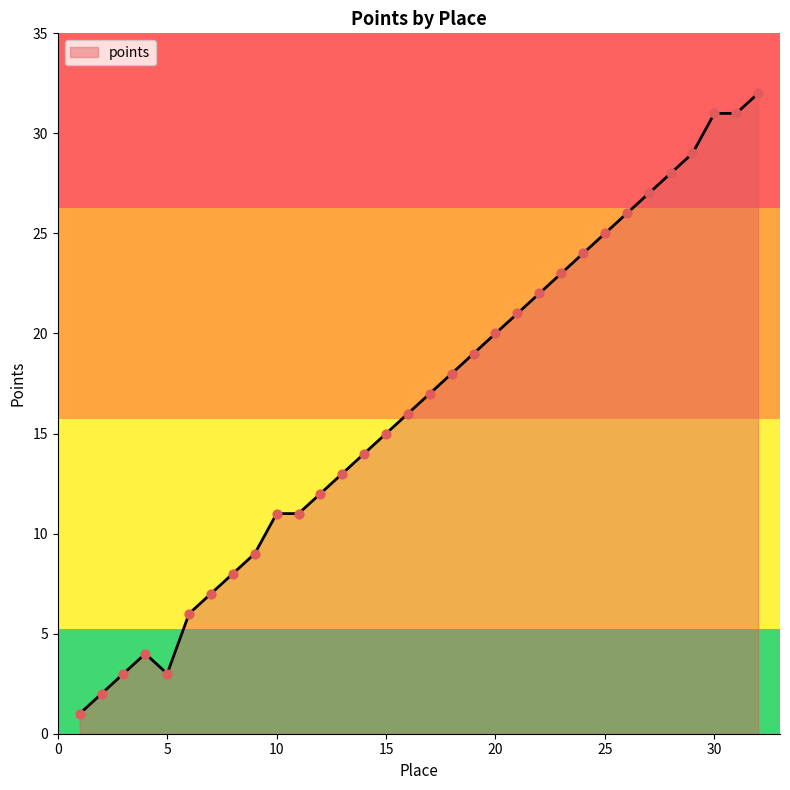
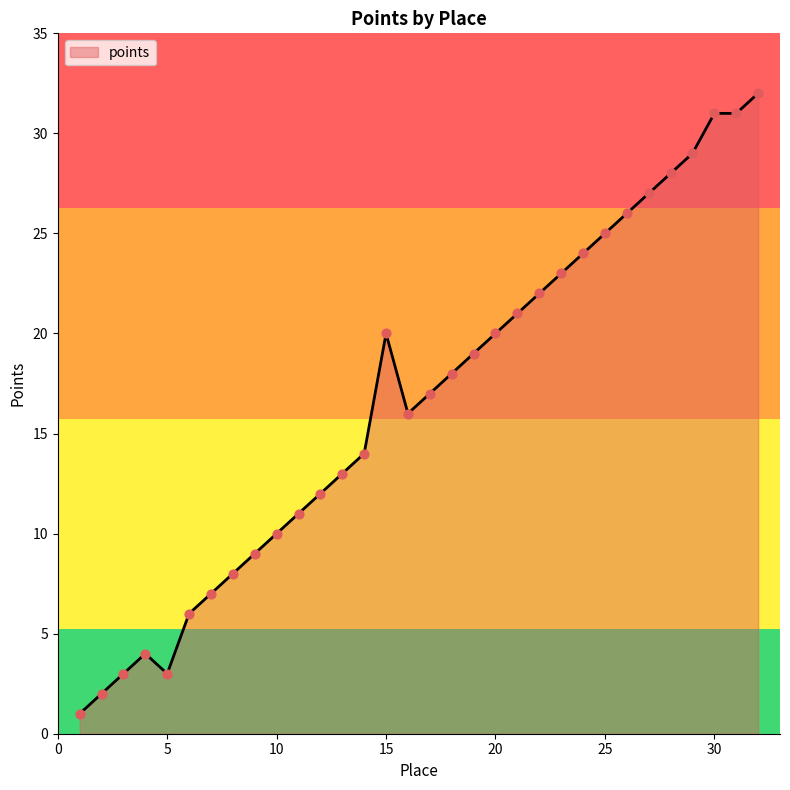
10: 11 -> 10
15: 15 -> 20
